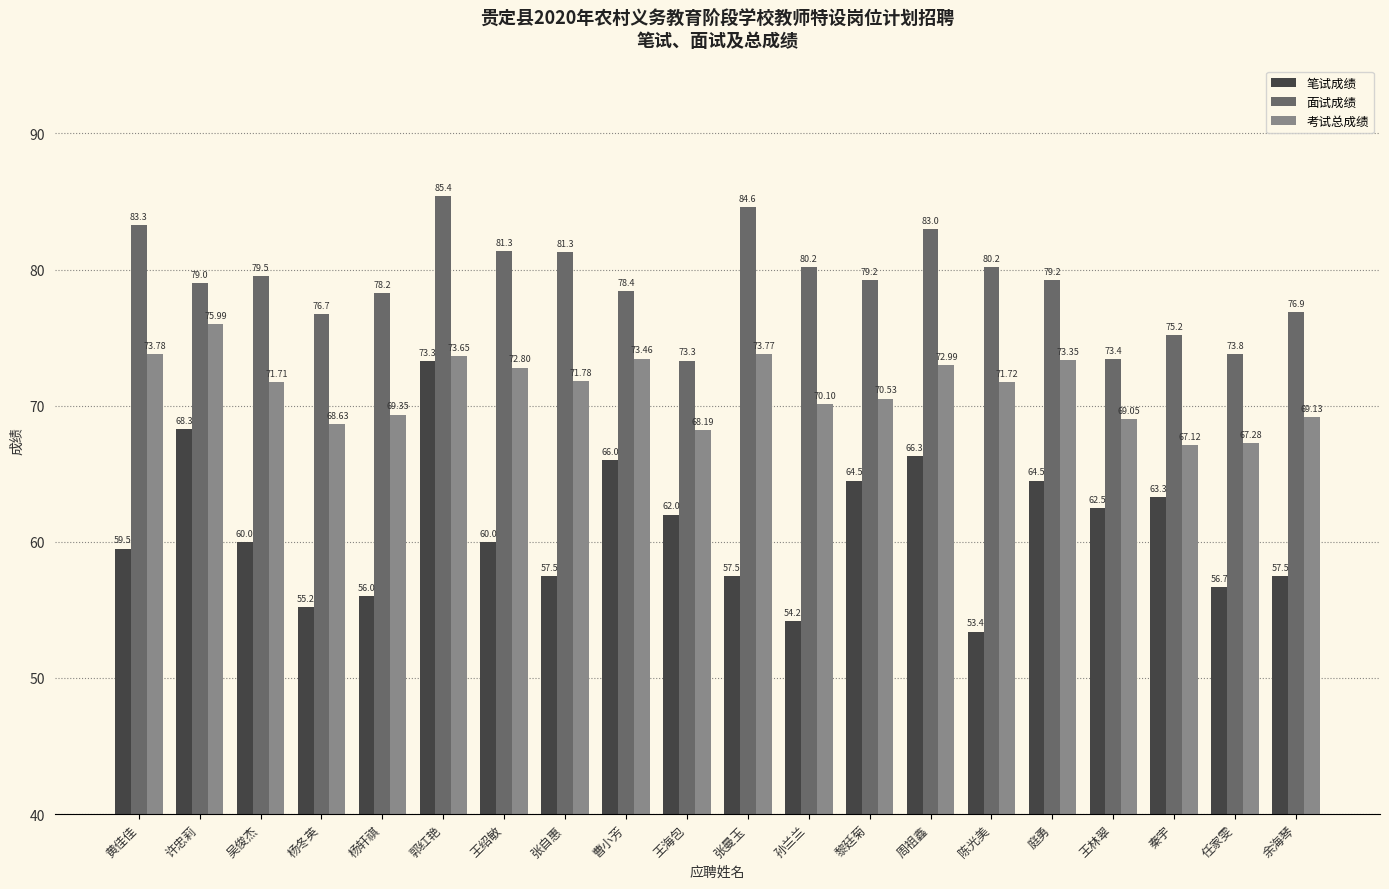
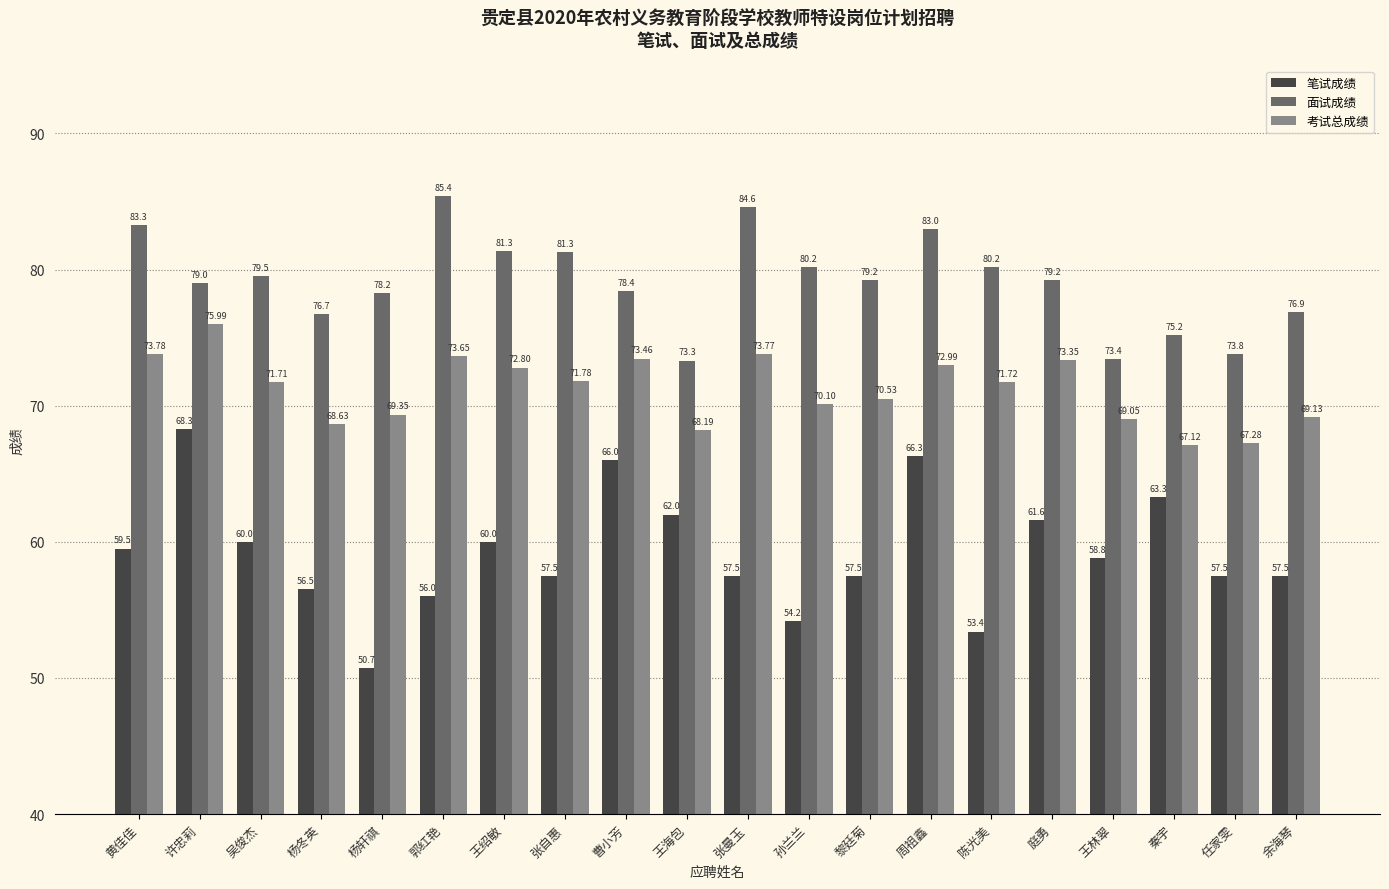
笔试成绩, 杨冬英: 55.2 -> 56.5
笔试成绩, 杨轩祺: 56.0 -> 50.7
笔试成绩, 郭红艳: 73.3 -> 56.0
笔试成绩, 黎廷菊: 64.5 -> 57.5
笔试成绩, 庭勇: 64.5 -> 61.6
笔试成绩, 王林翠: 62.5 -> 58.8
笔试成绩, 任家雯: 56.7 -> 57.5
